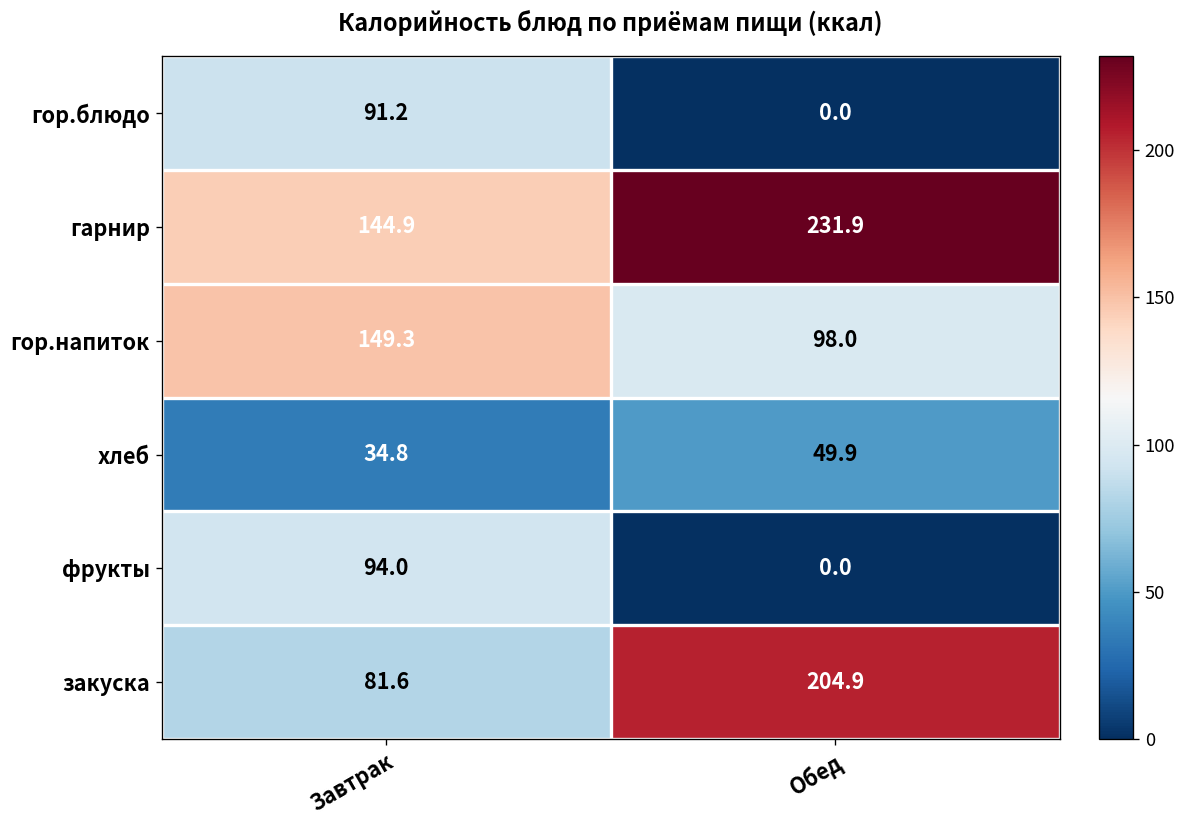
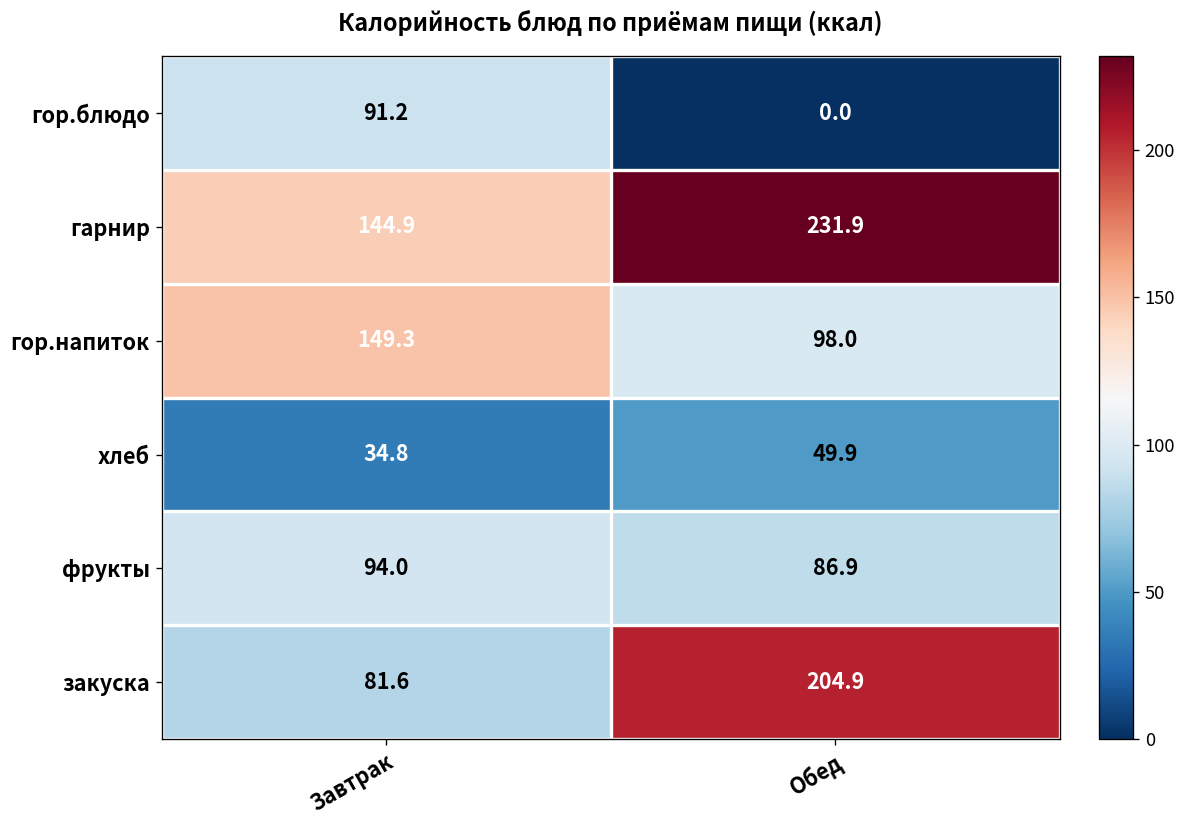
фрукты, Обед: 0.0 -> 86.9
